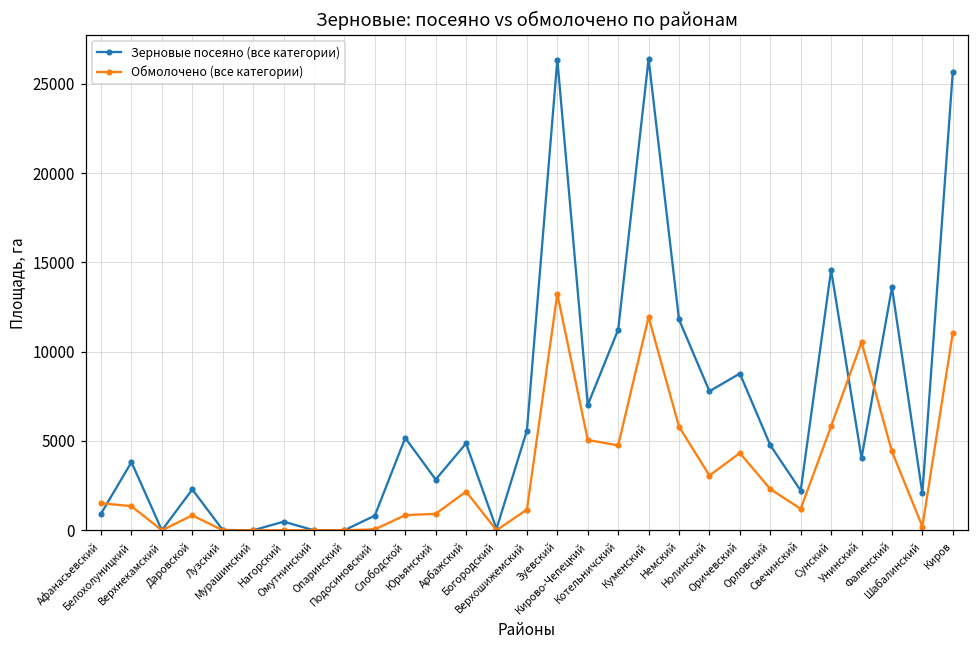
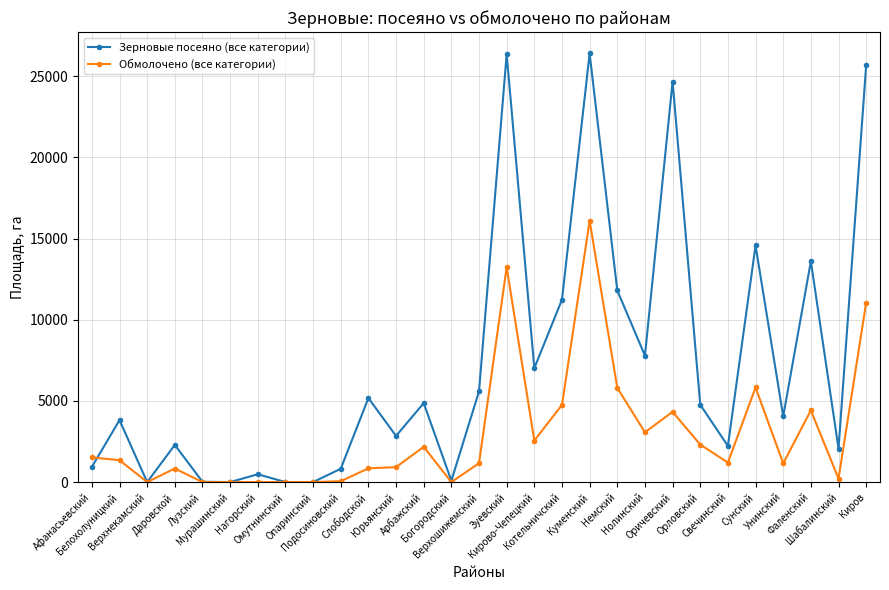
Обмолочено (все категории), Кирово-Чепецкий: 5100 -> 2600
Обмолочено (все категории), Куменский: 11900 -> 16100
Зерновые посеяно (все категории), Оричевский: 8800 -> 24700
Обмолочено (все категории), Унинский: 10500 -> 1200
